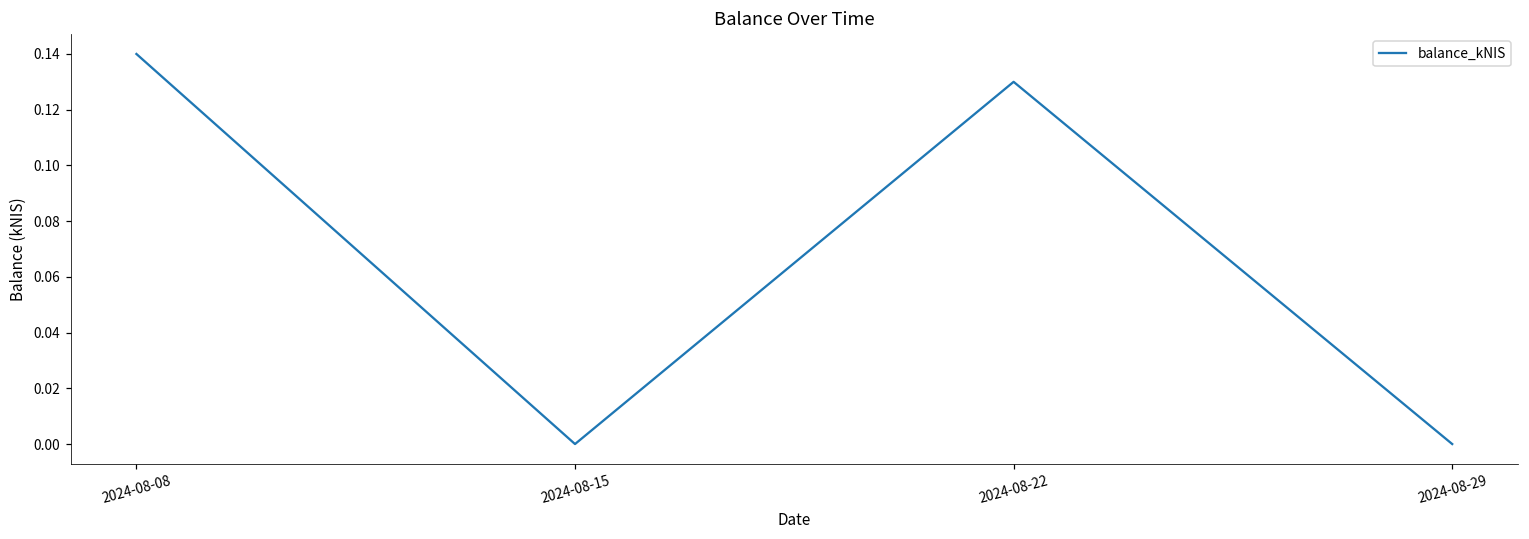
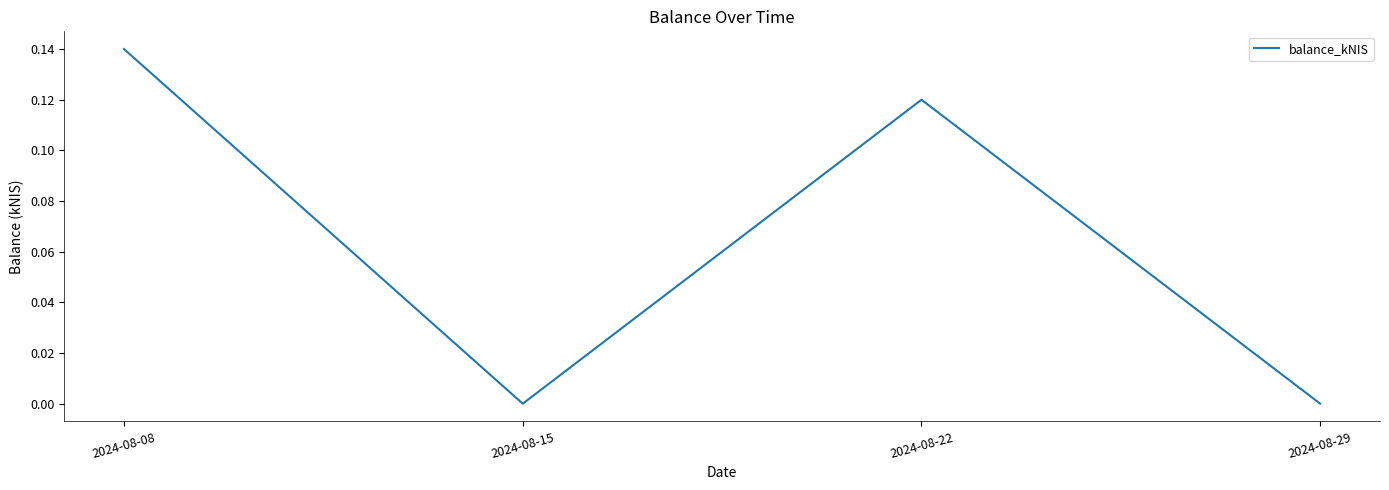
2024-08-22: 0.13 -> 0.12
